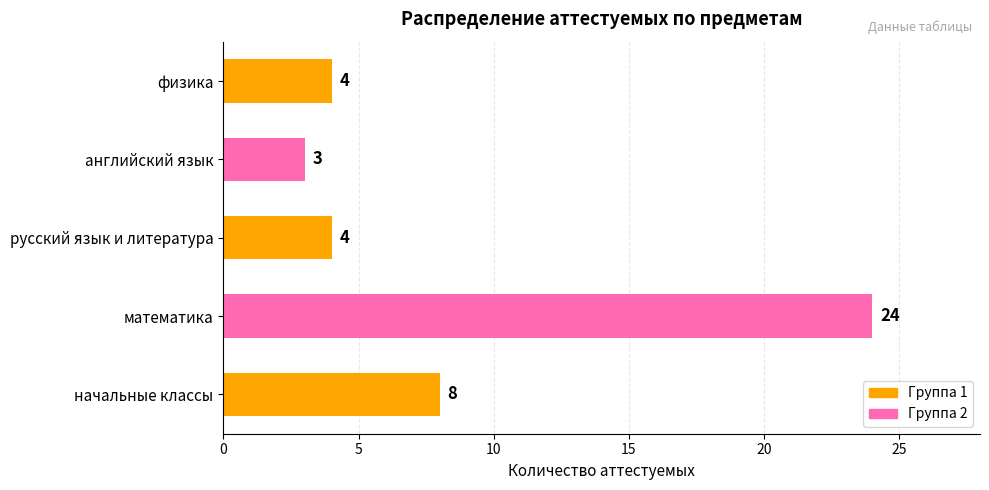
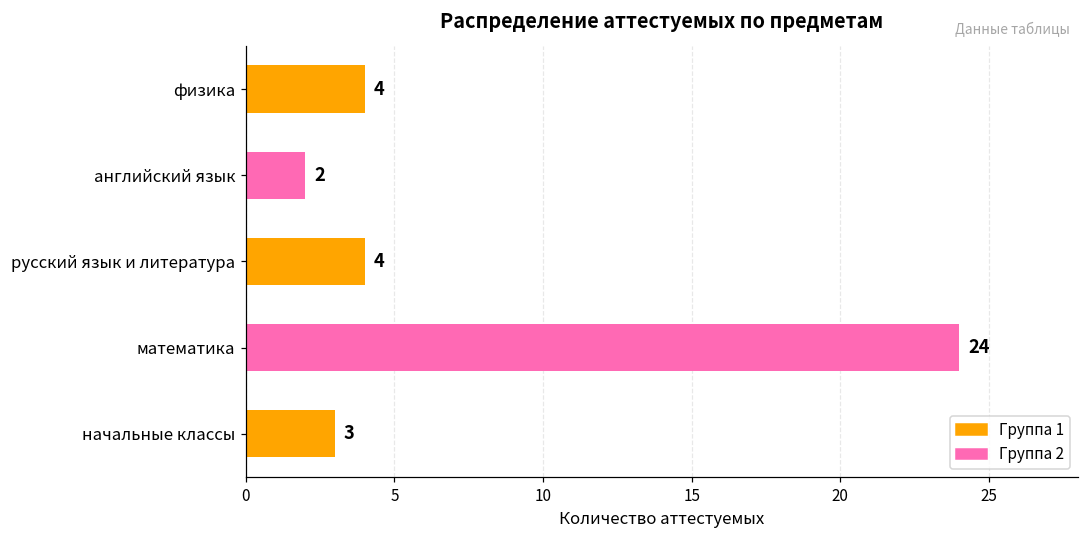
английский язык: 3 -> 2
начальные классы: 8 -> 3
